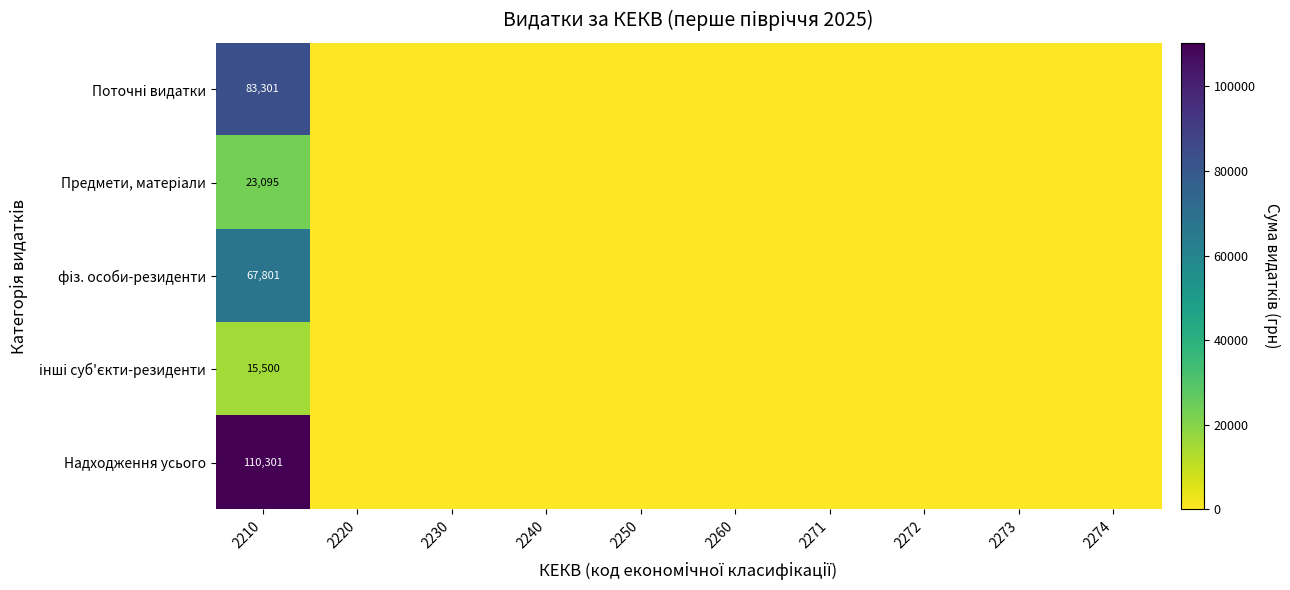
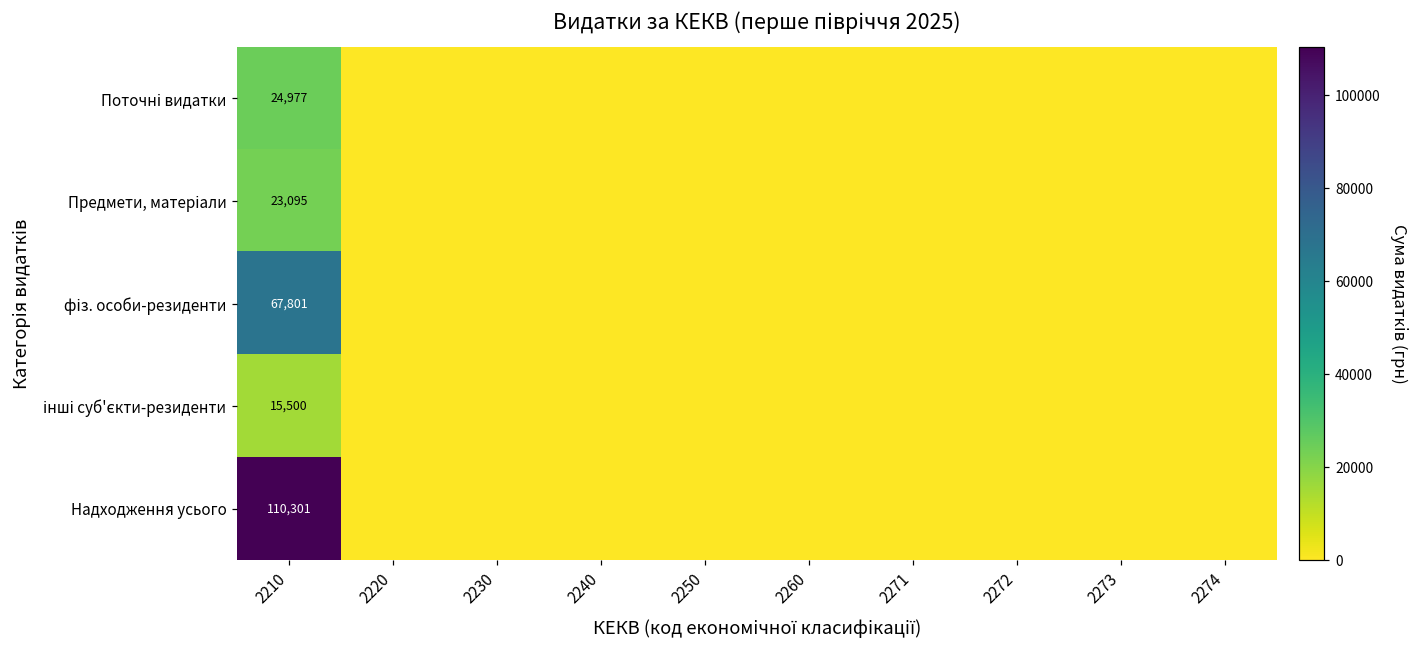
Поточні видатки, 2210: 83,301 -> 24,977
